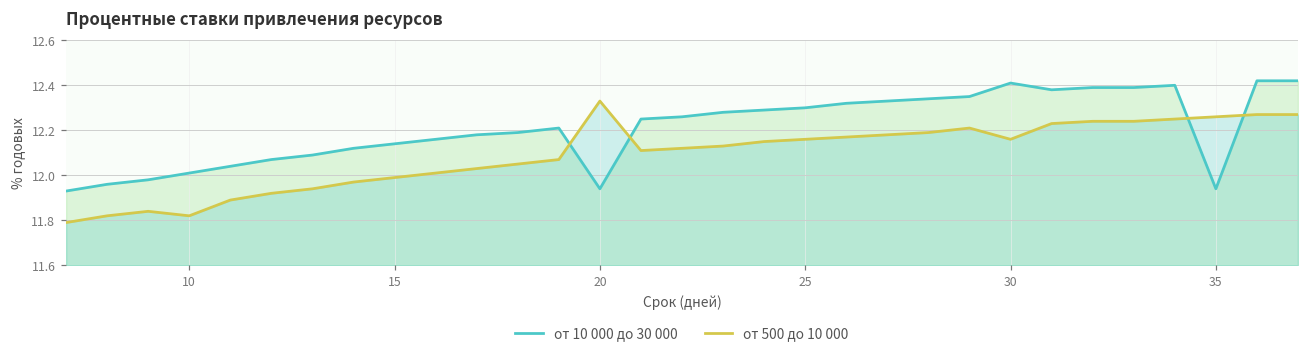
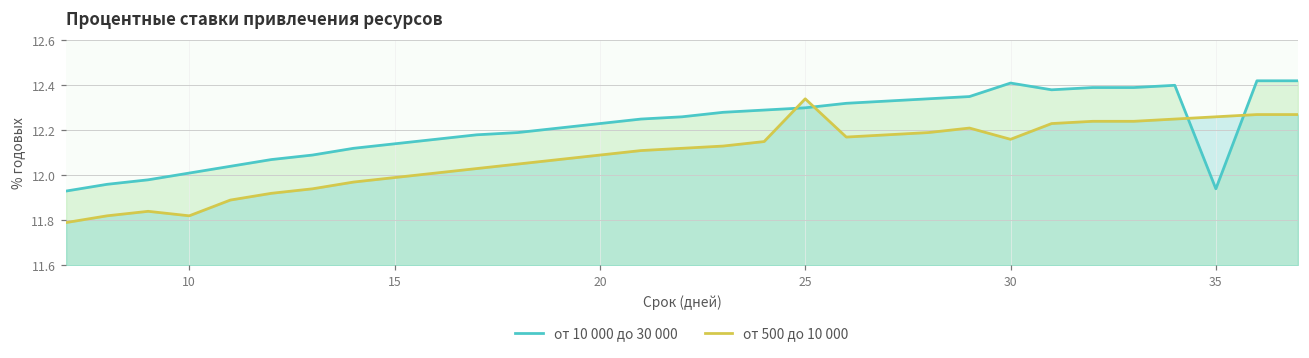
от 10 000 до 30 000, 20: 11.94 -> 12.23
от 500 до 10 000, 20: 12.33 -> 12.09
от 500 до 10 000, 25: 12.16 -> 12.34
